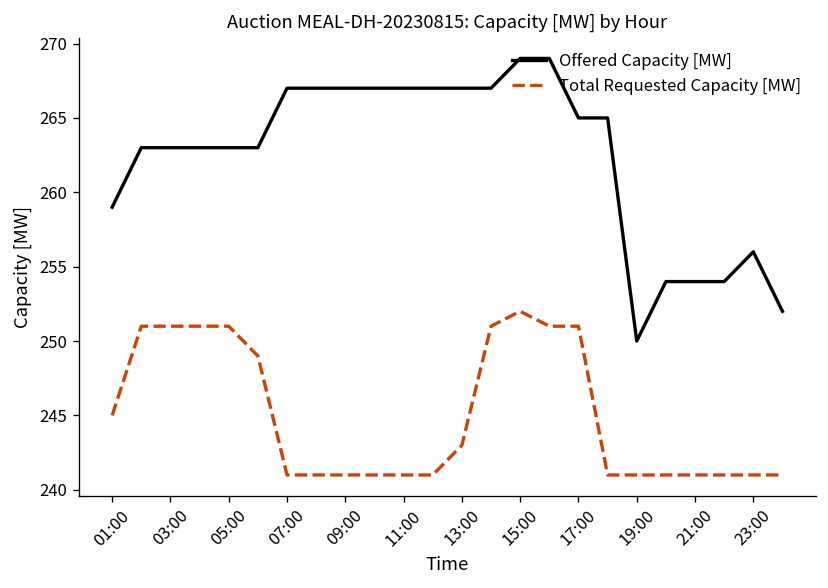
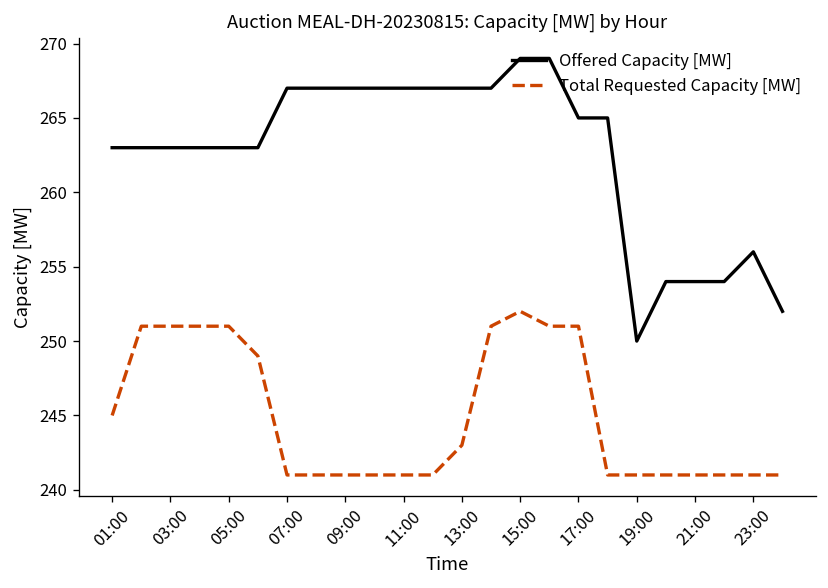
Offered Capacity [MW], 01:00: 259 -> 263
